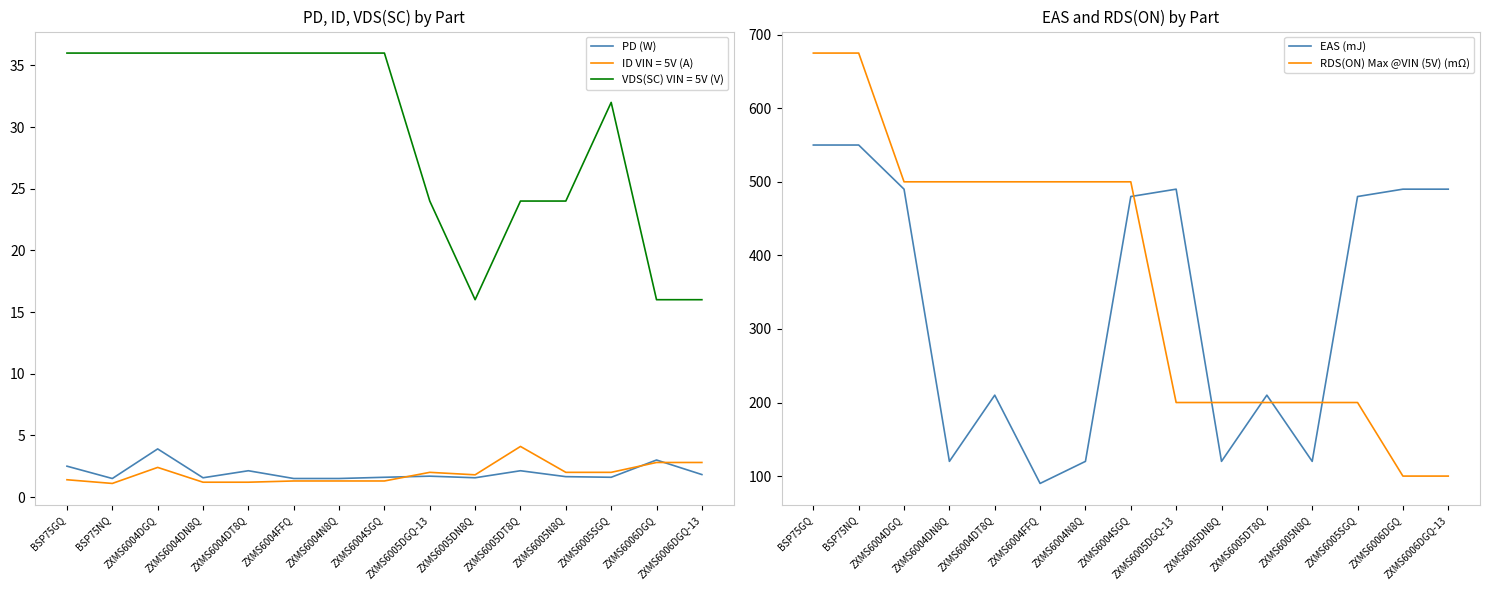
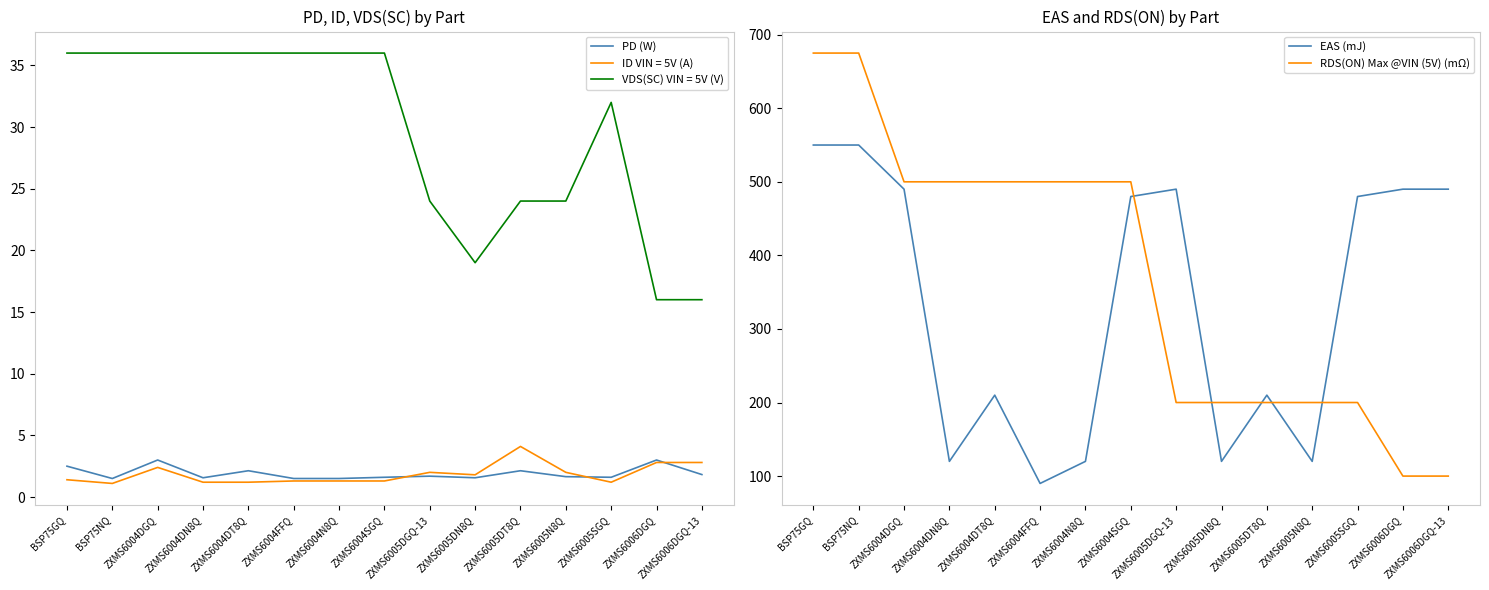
PD, ID, VDS(SC) by Part, PD (W), ZXMS6004DGQ: 3.9 -> 3.0
PD, ID, VDS(SC) by Part, VDS(SC) VIN = 5V (V), ZXMS6005DN8Q: 16 -> 19
PD, ID, VDS(SC) by Part, ID VIN = 5V (A), ZXMS6005SGQ: 2.0 -> 1.2
